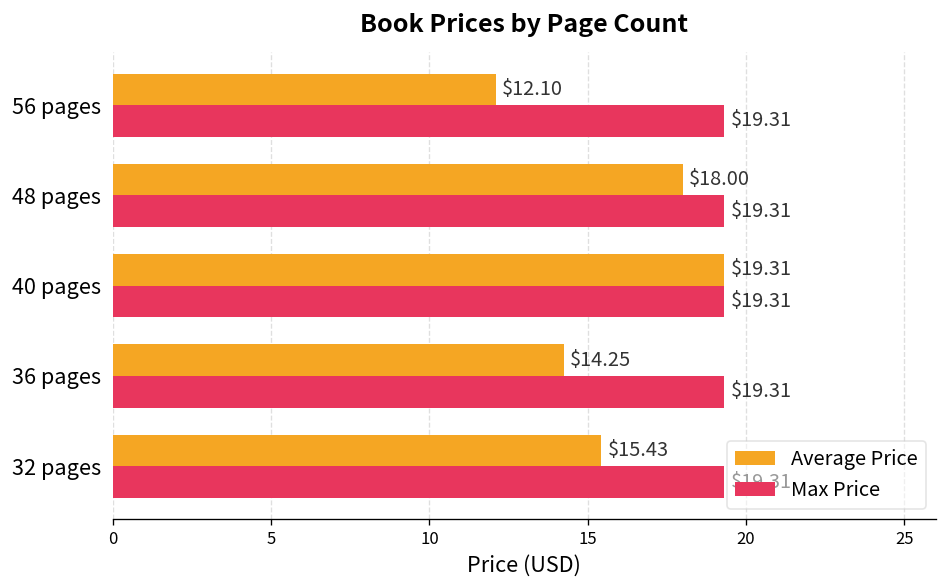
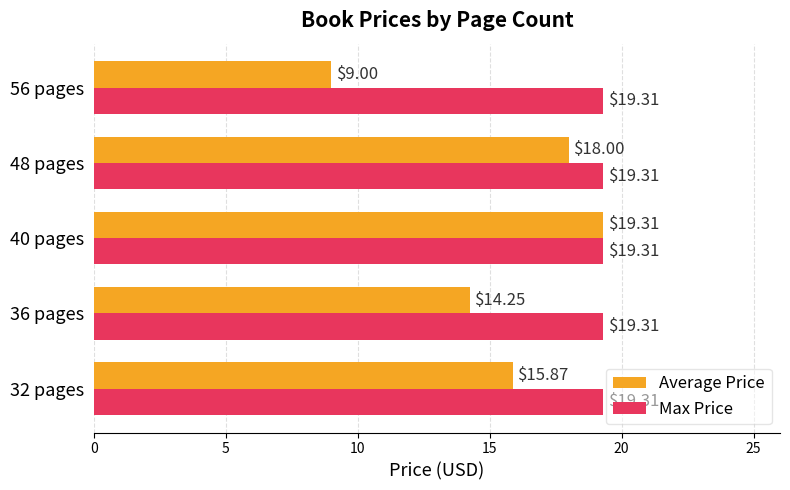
Average Price, 56 pages: $12.10 -> $9.00
Average Price, 32 pages: $15.43 -> $15.87
